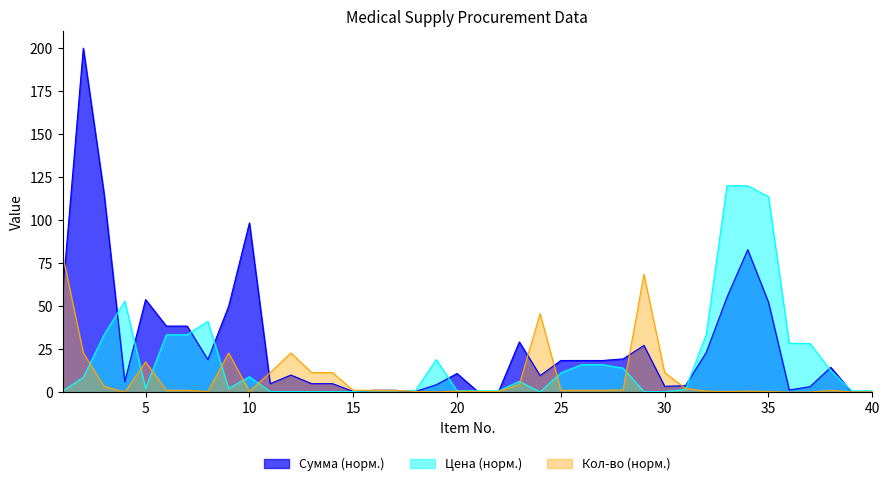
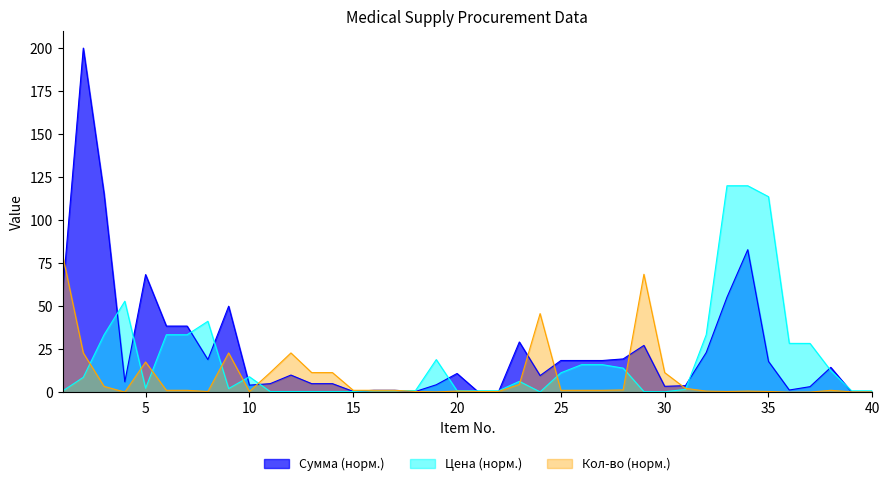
Сумма (норм.), 5: 54 -> 68
Сумма (норм.), 10: 98 -> 4
Сумма (норм.), 35: 52 -> 18
